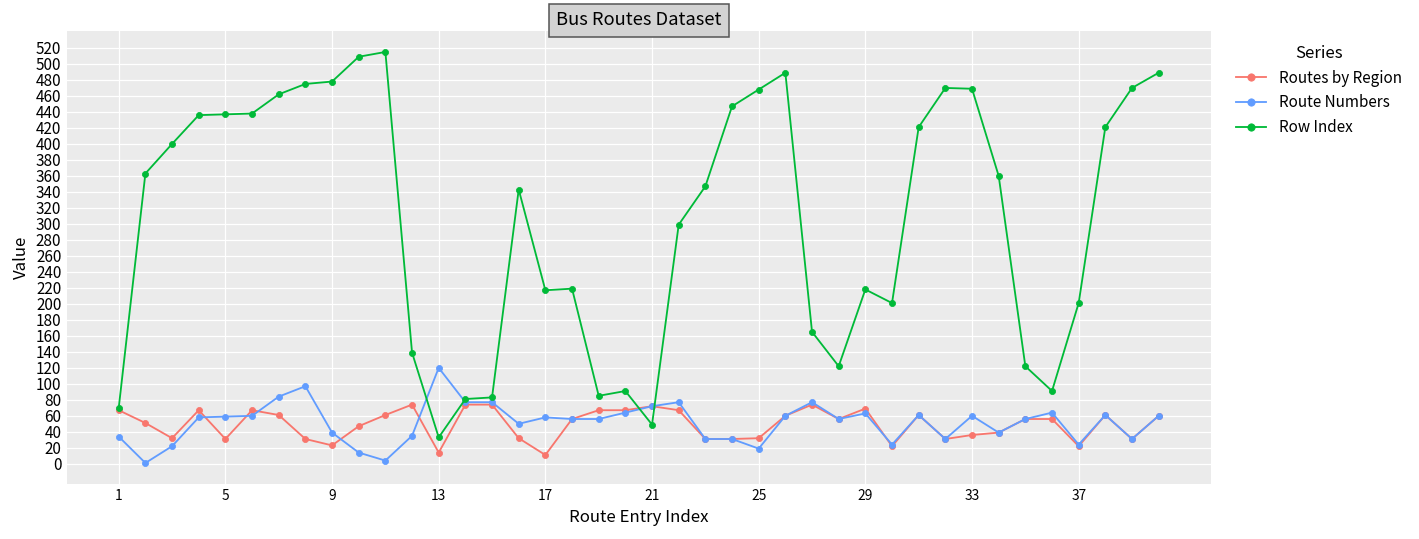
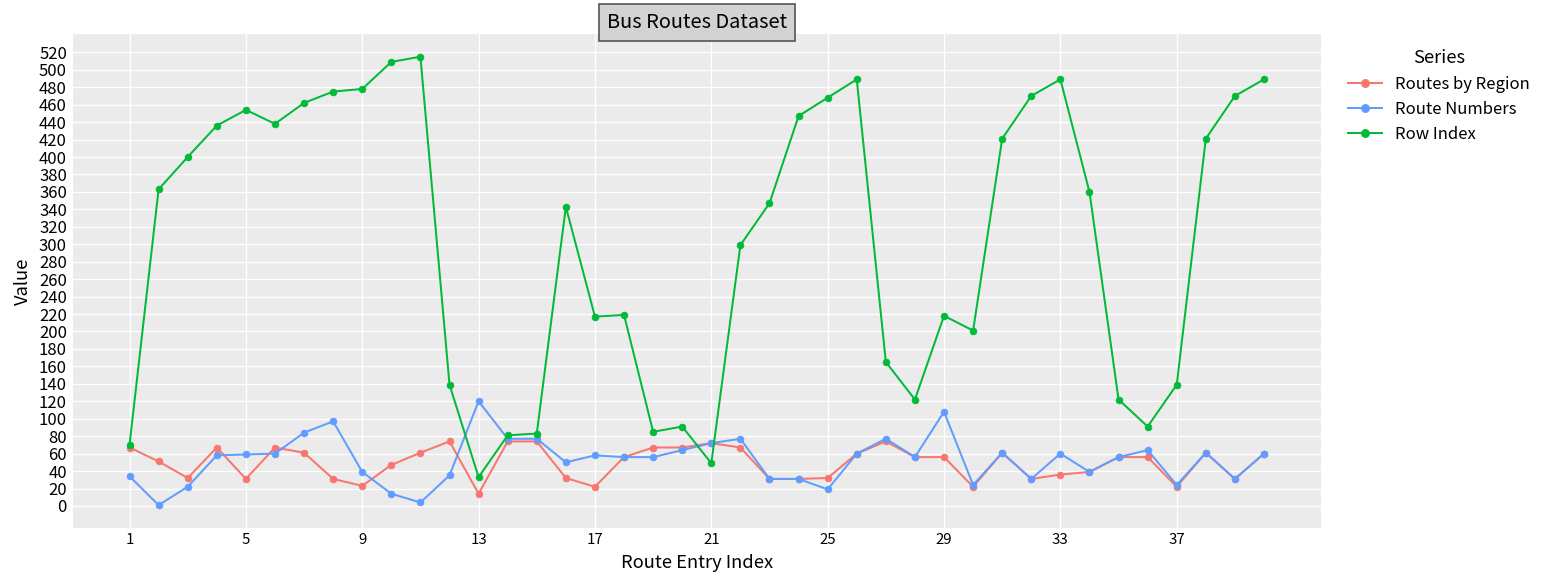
Row Index, 5: 440 -> 450
Routes by Region, 17: 10 -> 20
Routes by Region, 29: 70 -> 60
Route Numbers, 29: 60 -> 110
Row Index, 33: 470 -> 490
Row Index, 37: 200 -> 140
